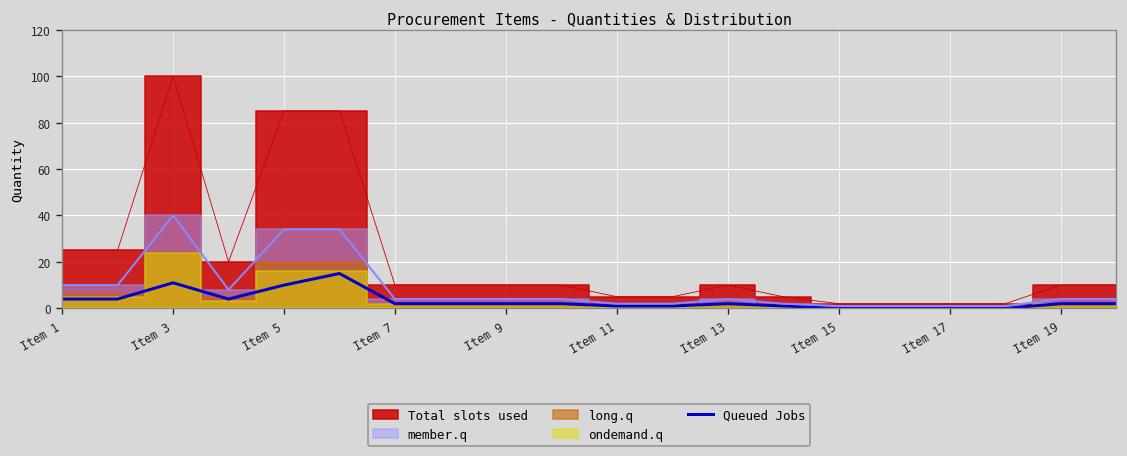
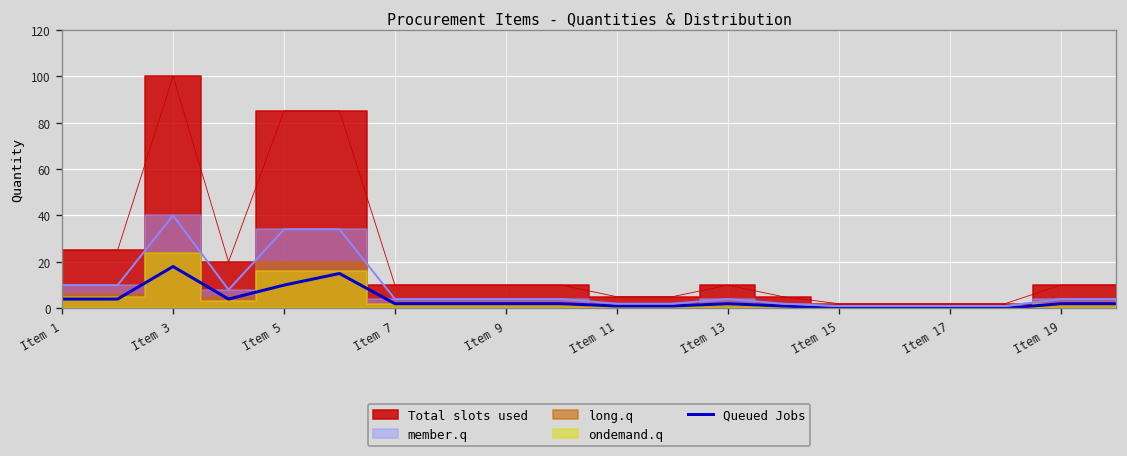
Queued Jobs, Item 3: 11 -> 18
